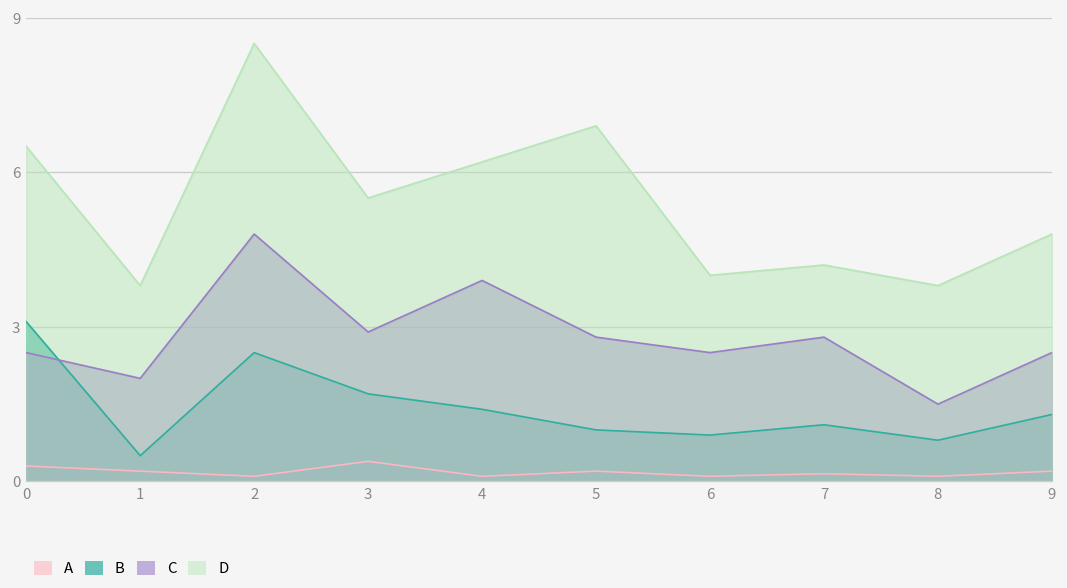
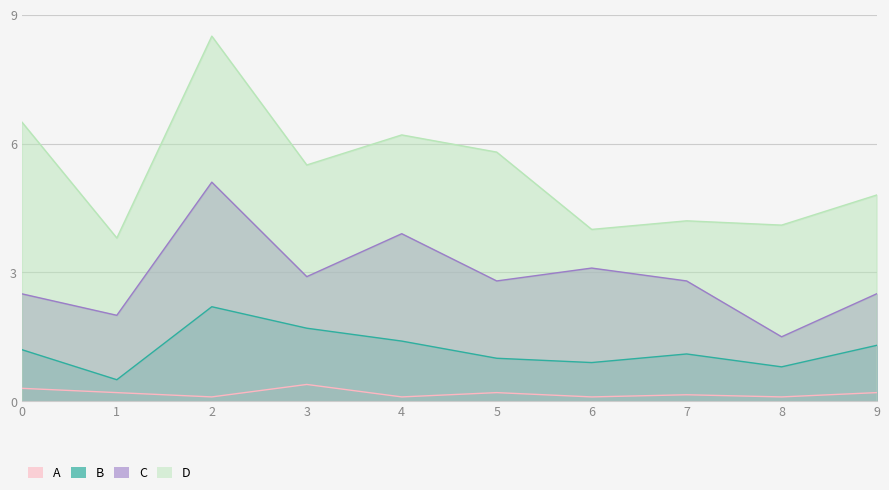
B, 0: 3.1 -> 1.2
B, 2: 2.5 -> 2.2
C, 2: 4.8 -> 5.1
D, 5: 6.9 -> 5.8
C, 6: 2.5 -> 3.1
D, 8: 3.8 -> 4.1
